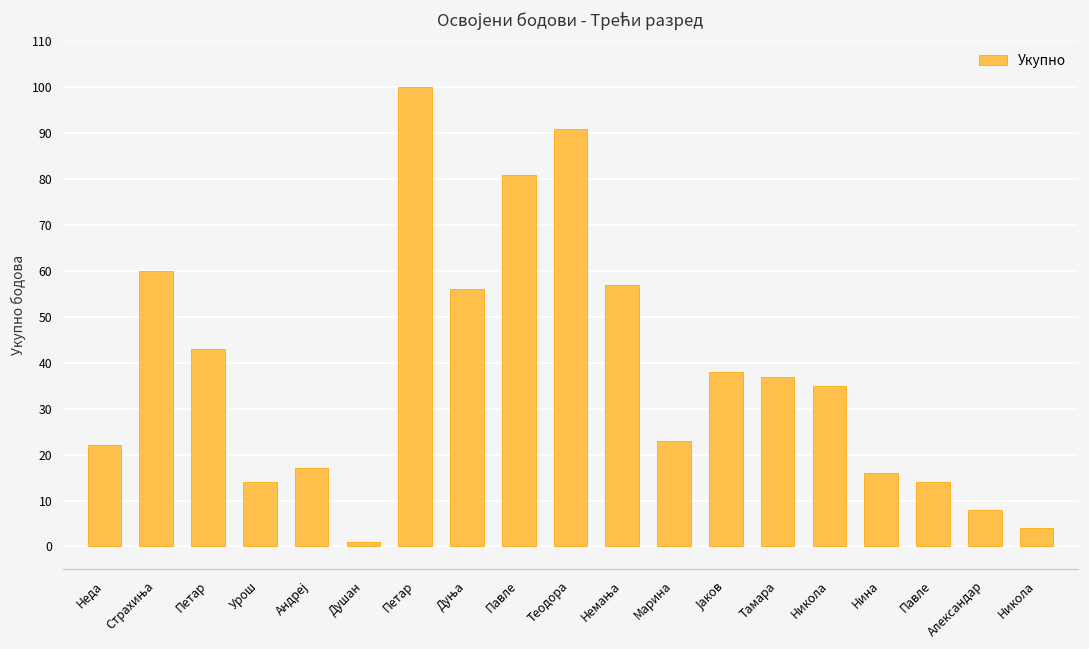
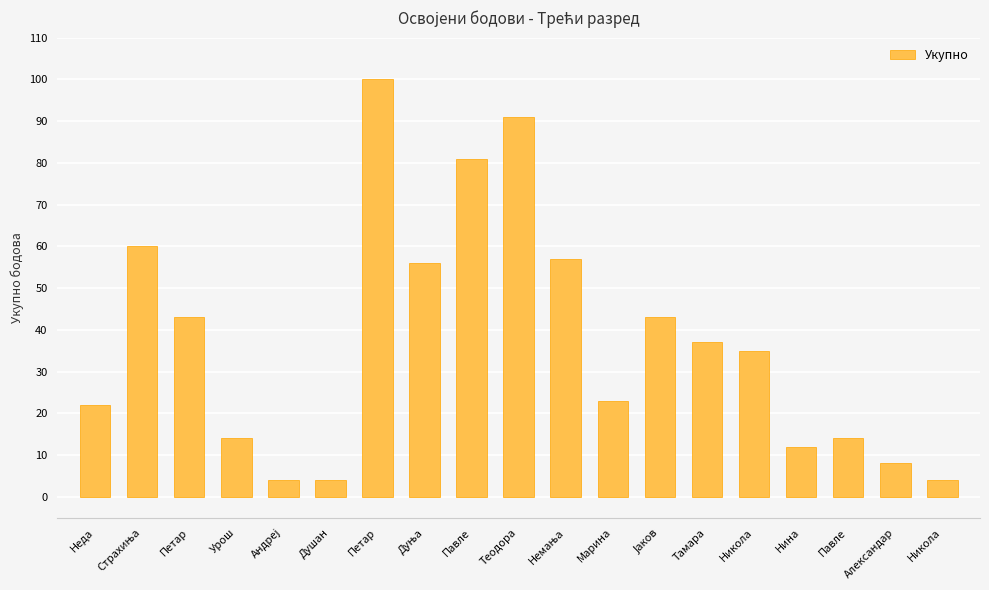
Андреј: 17 -> 4
Душан: 1 -> 4
Јаков: 38 -> 43
Нина: 16 -> 12
